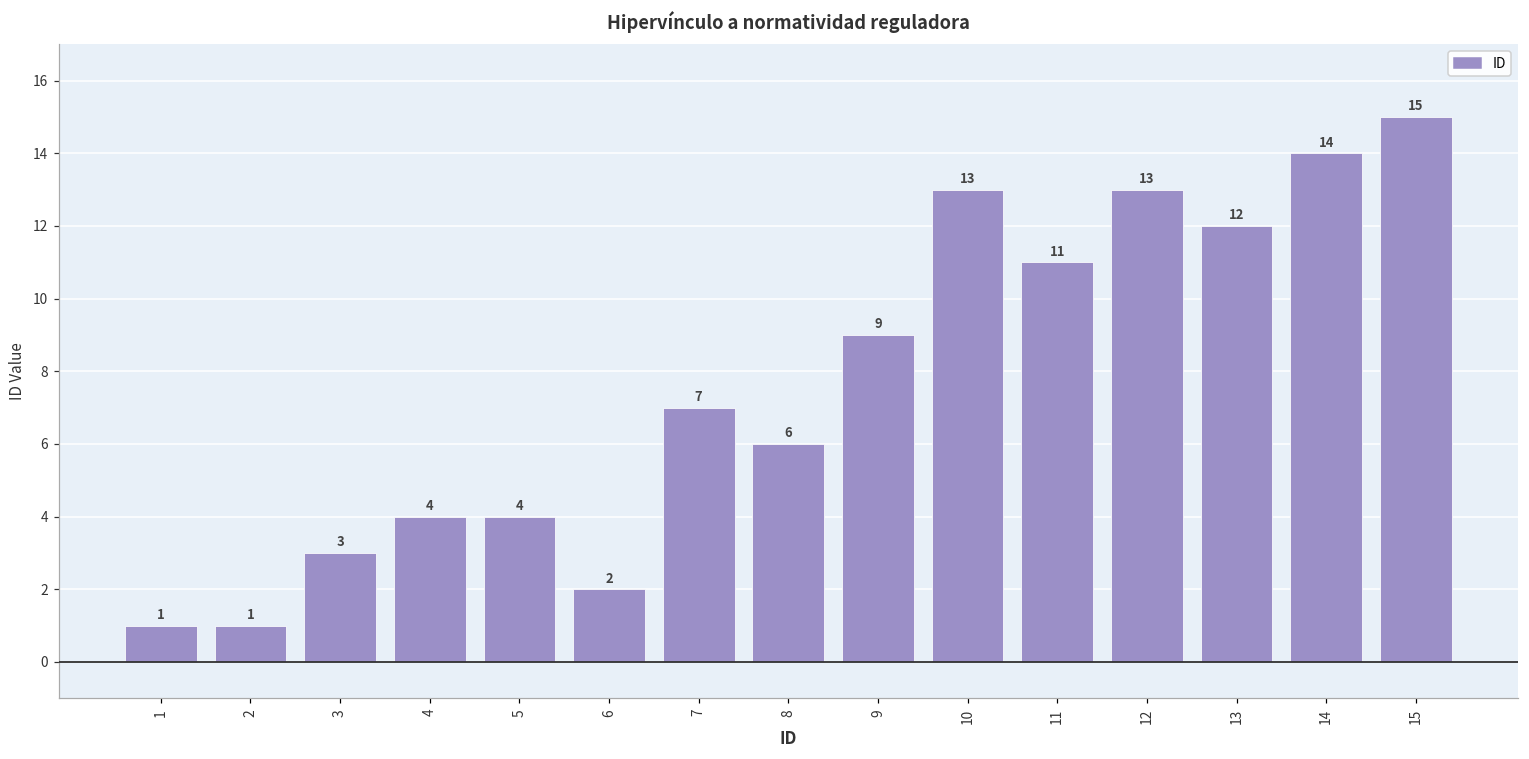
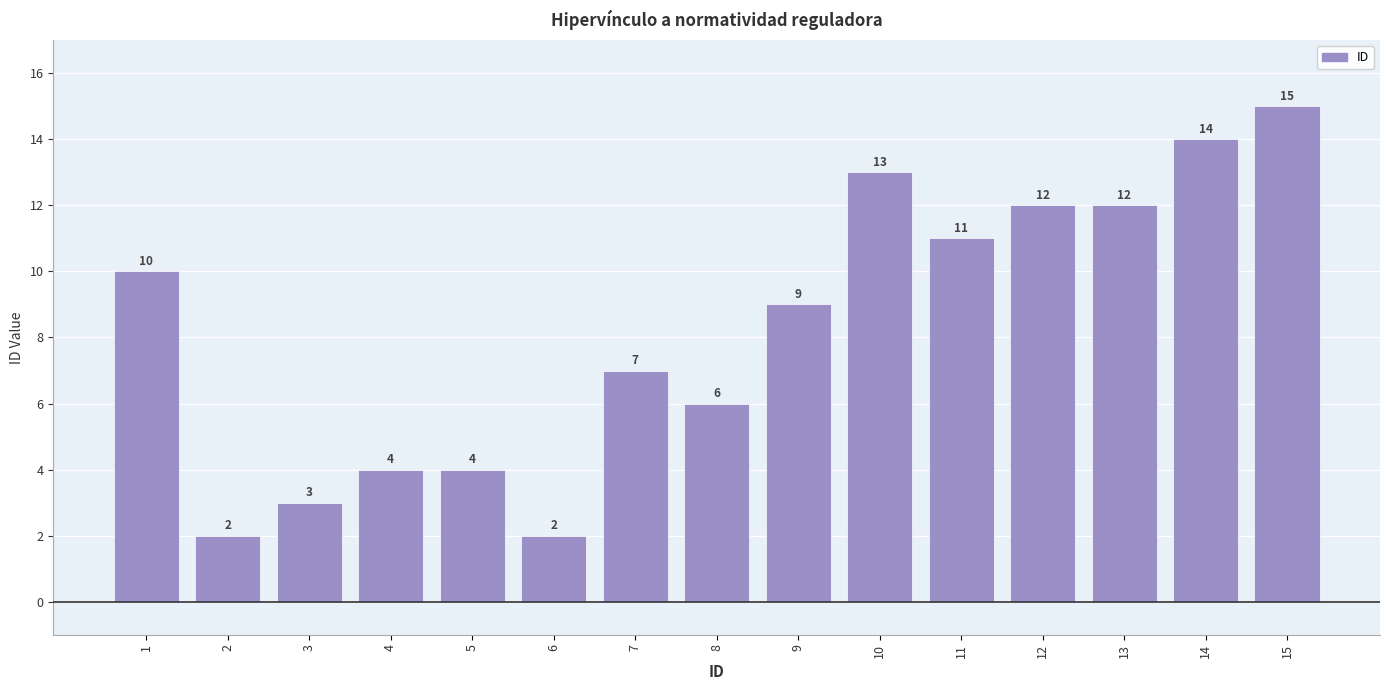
1: 1 -> 10
2: 1 -> 2
12: 13 -> 12
